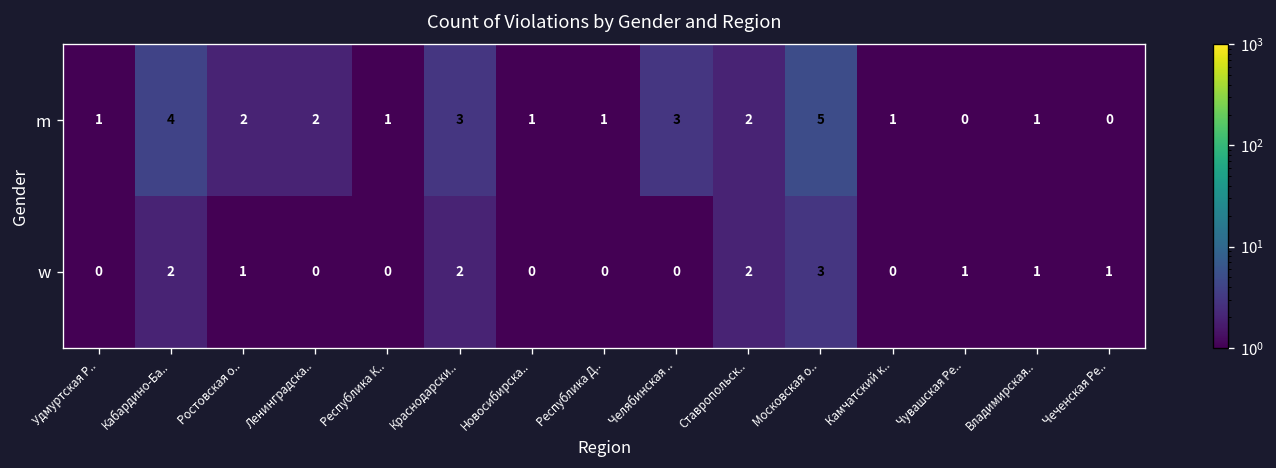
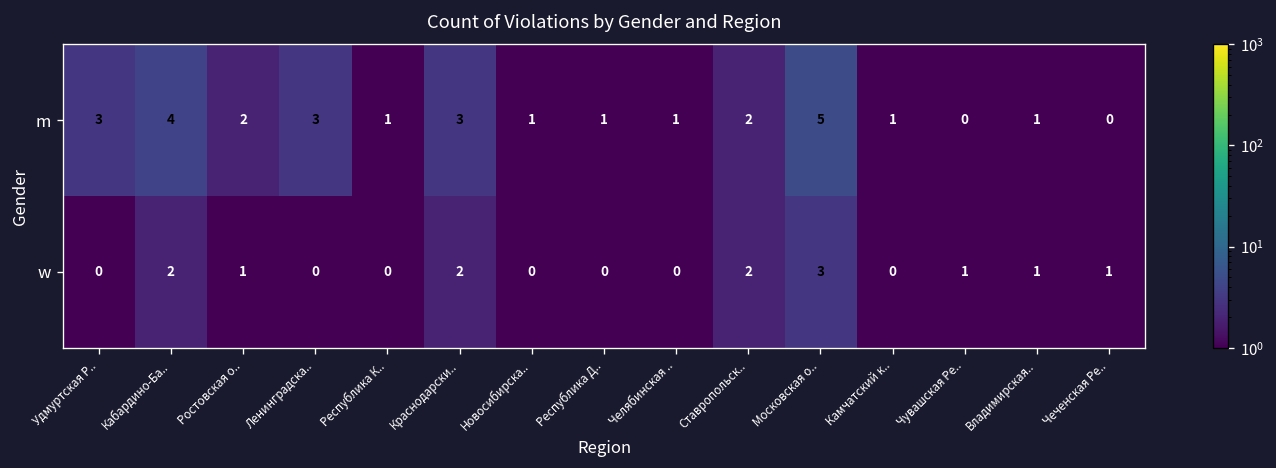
m, Удмуртская Р..: 1 -> 3
m, Ленинградска..: 2 -> 3
m, Челябинская ..: 3 -> 1
